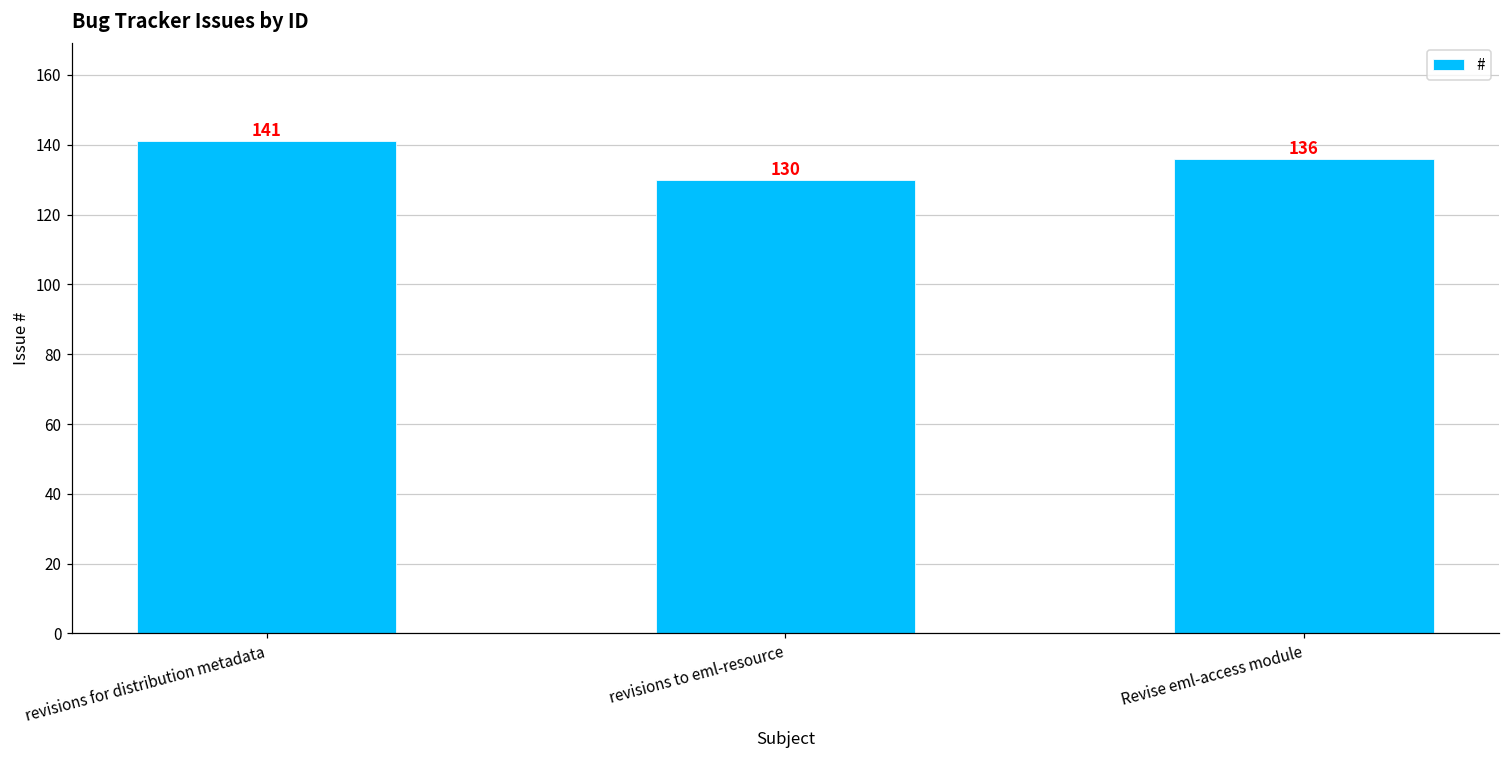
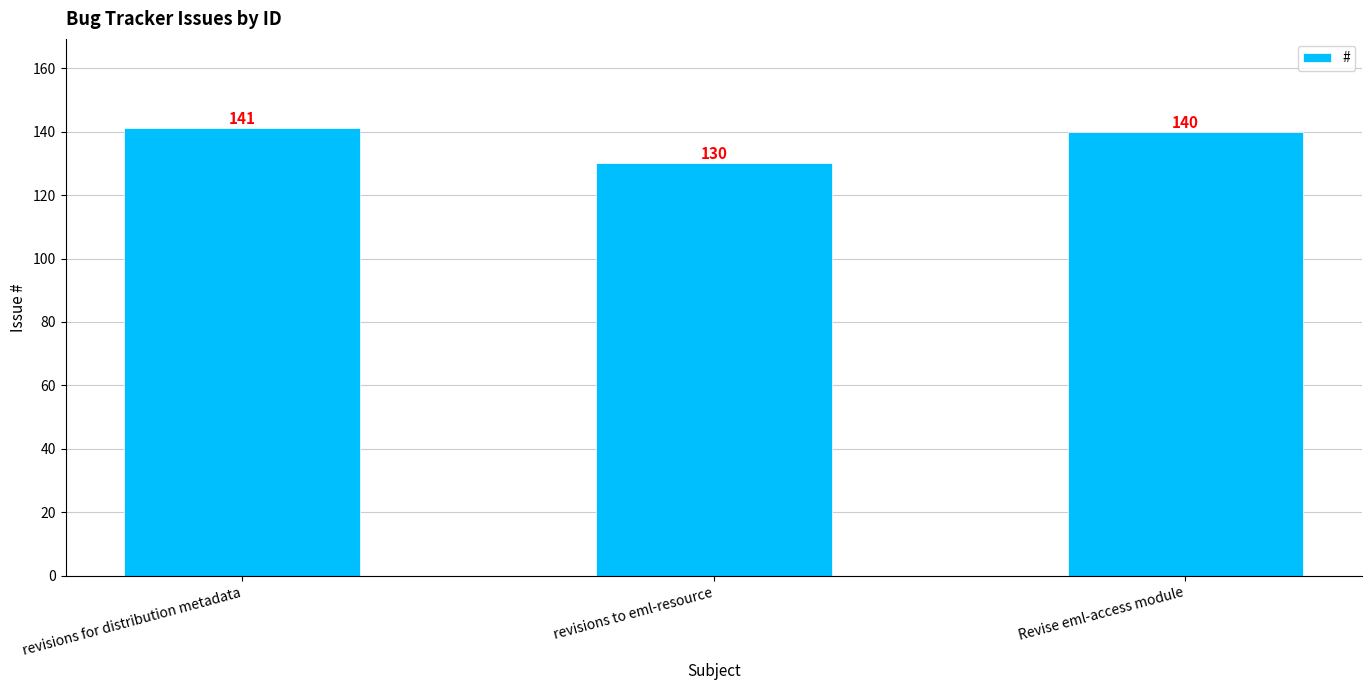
Revise eml-access module: 136 -> 140
